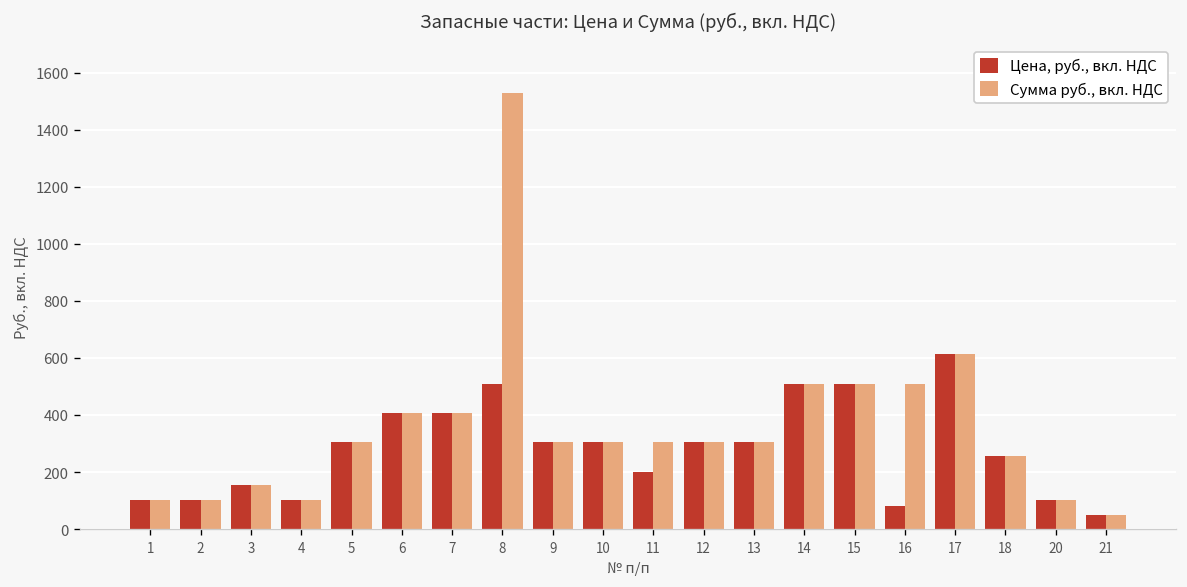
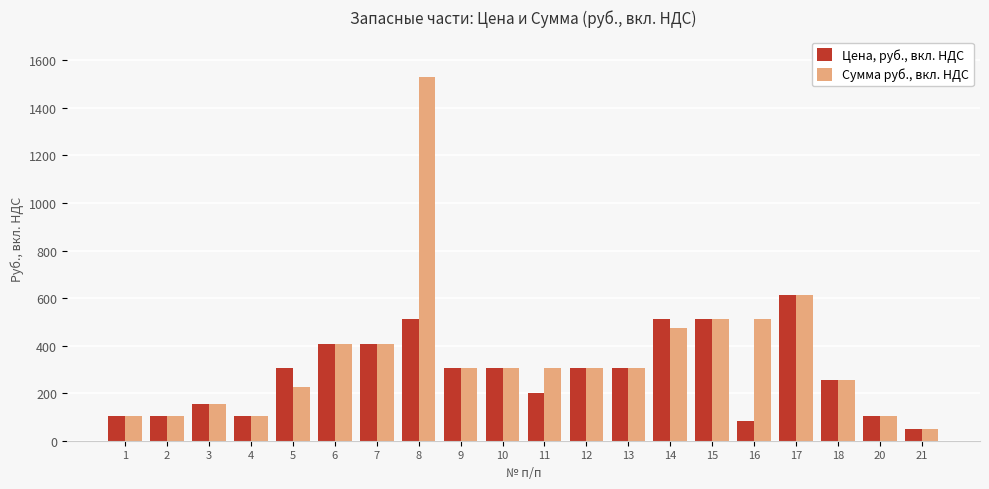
Сумма руб., вкл. НДС, 5: 310 -> 230
Сумма руб., вкл. НДС, 14: 510 -> 480
